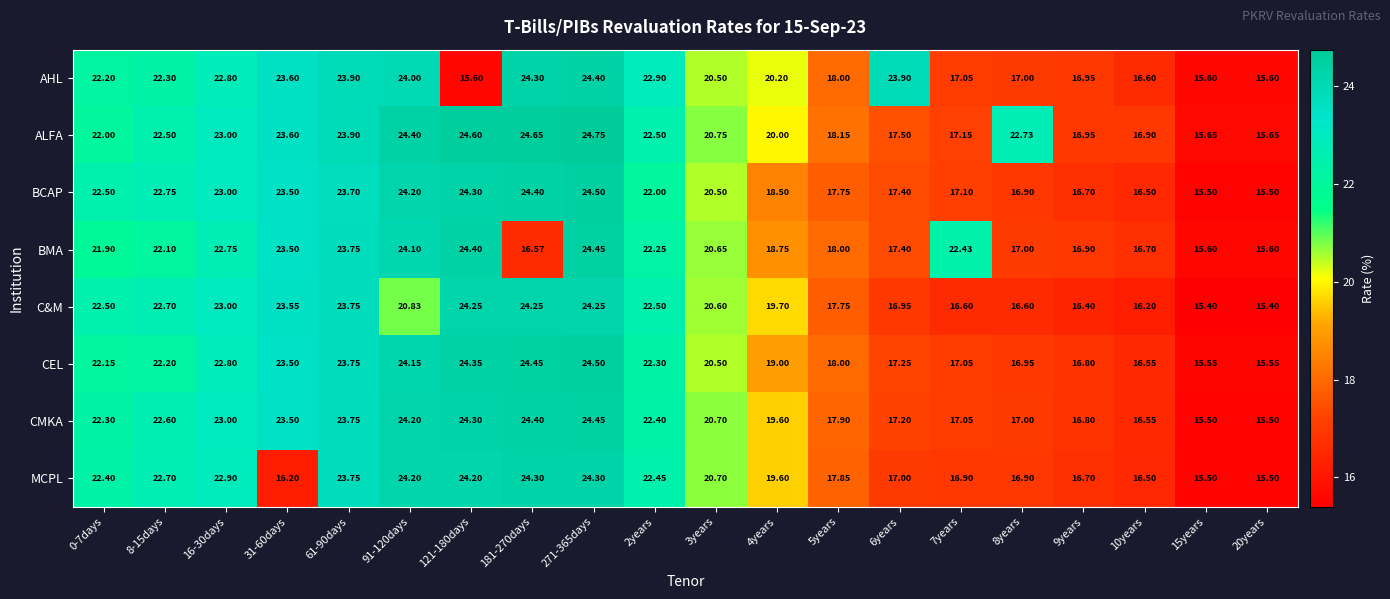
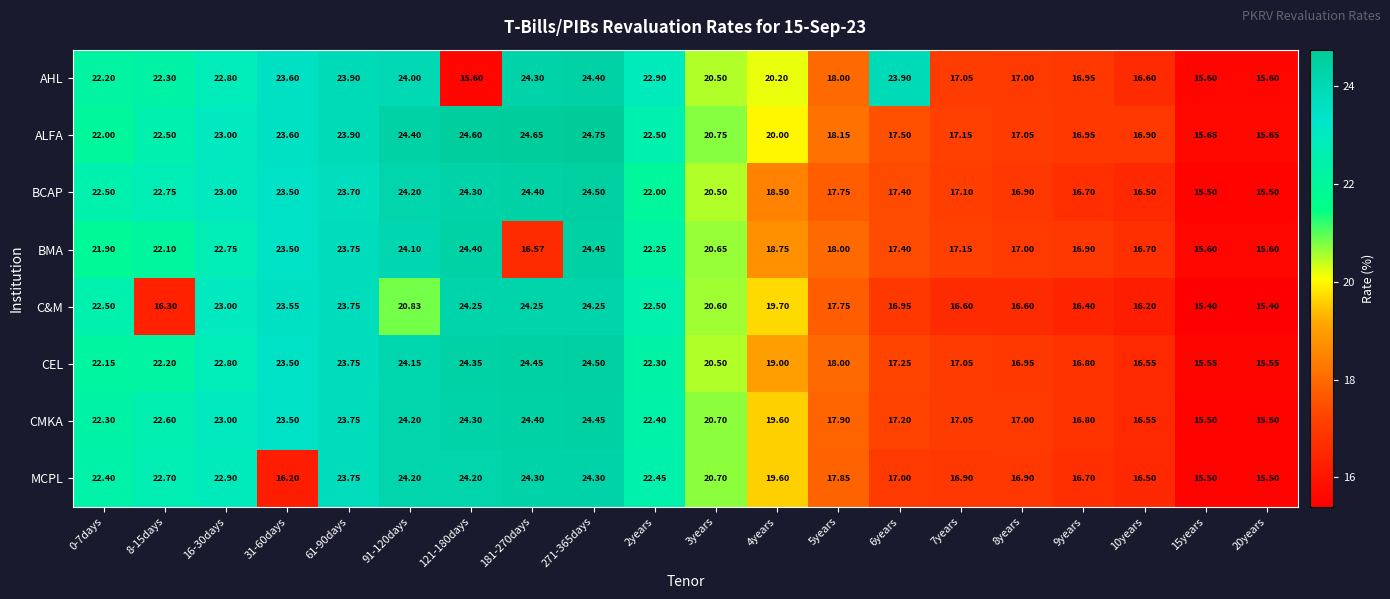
ALFA, 8years: 22.73 -> 17.05
BMA, 7years: 22.43 -> 17.15
C&M, 8-15days: 22.70 -> 16.30
